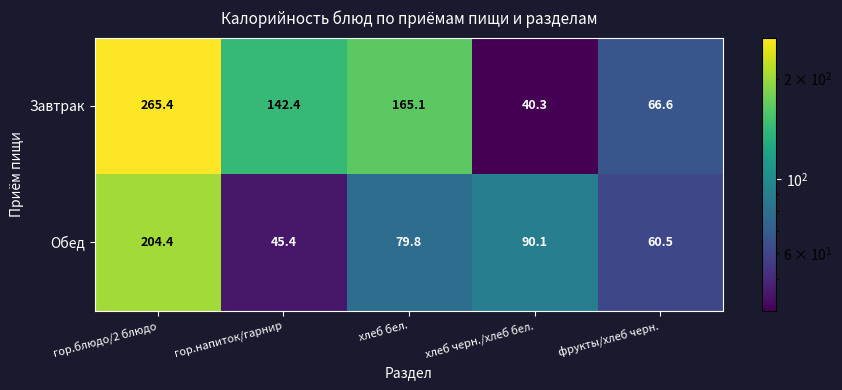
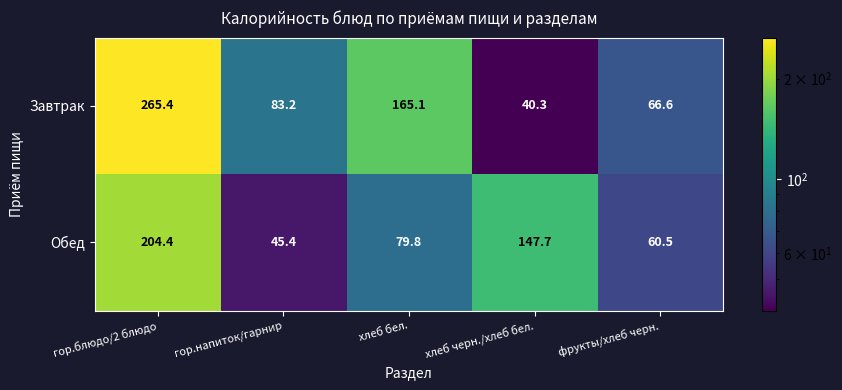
Завтрак, гор.напиток/гарнир: 142.4 -> 83.2
Обед, хлеб черн./хлеб бел.: 90.1 -> 147.7
